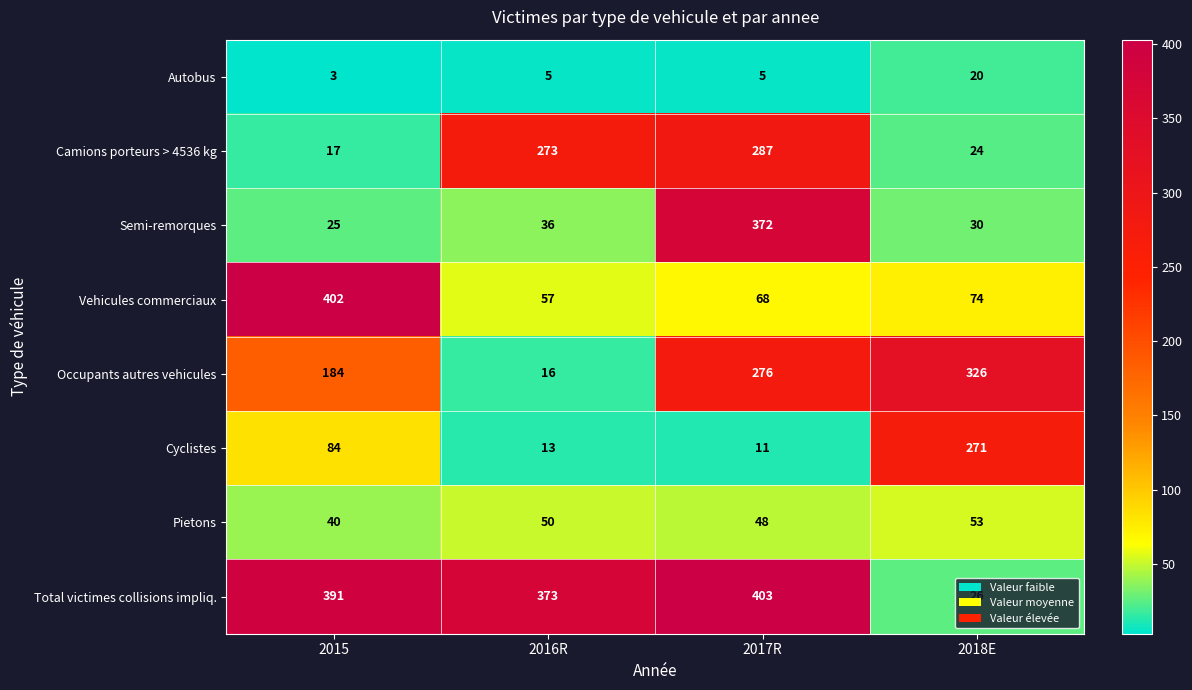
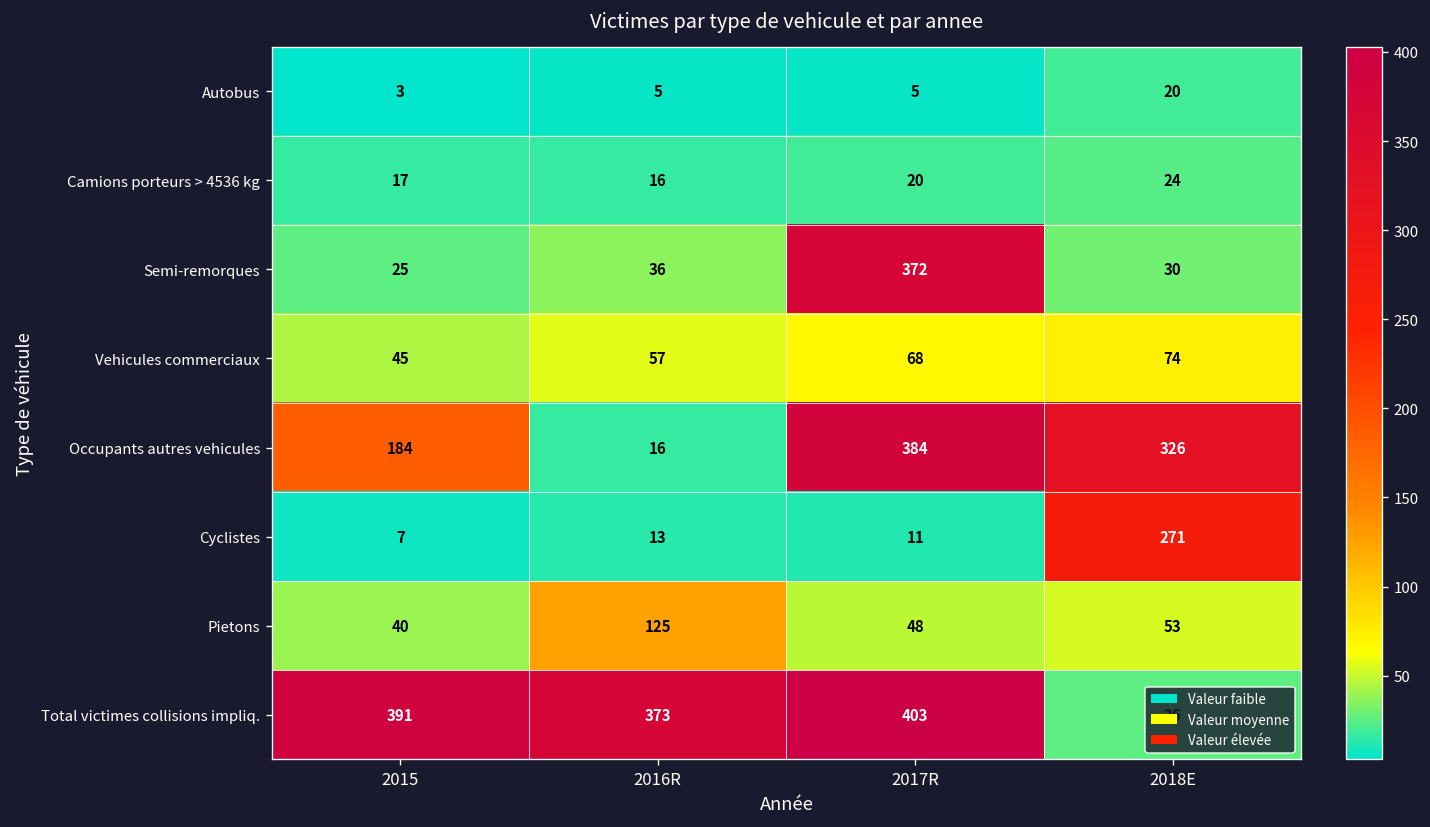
Camions porteurs > 4536 kg, 2016R: 273 -> 16
Camions porteurs > 4536 kg, 2017R: 287 -> 20
Vehicules commerciaux, 2015: 402 -> 45
Occupants autres vehicules, 2017R: 276 -> 384
Cyclistes, 2015: 84 -> 7
Pietons, 2016R: 50 -> 125
